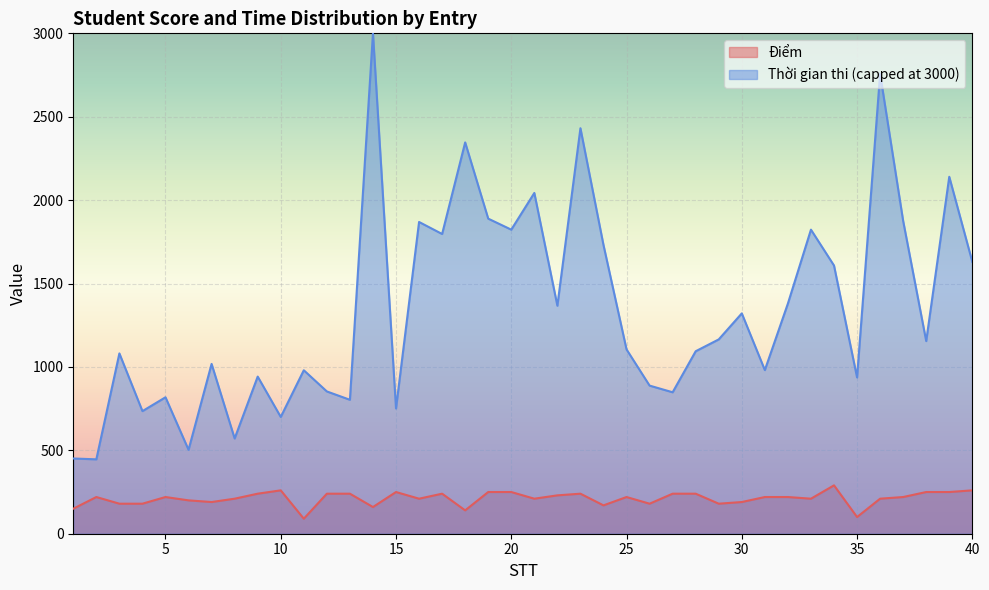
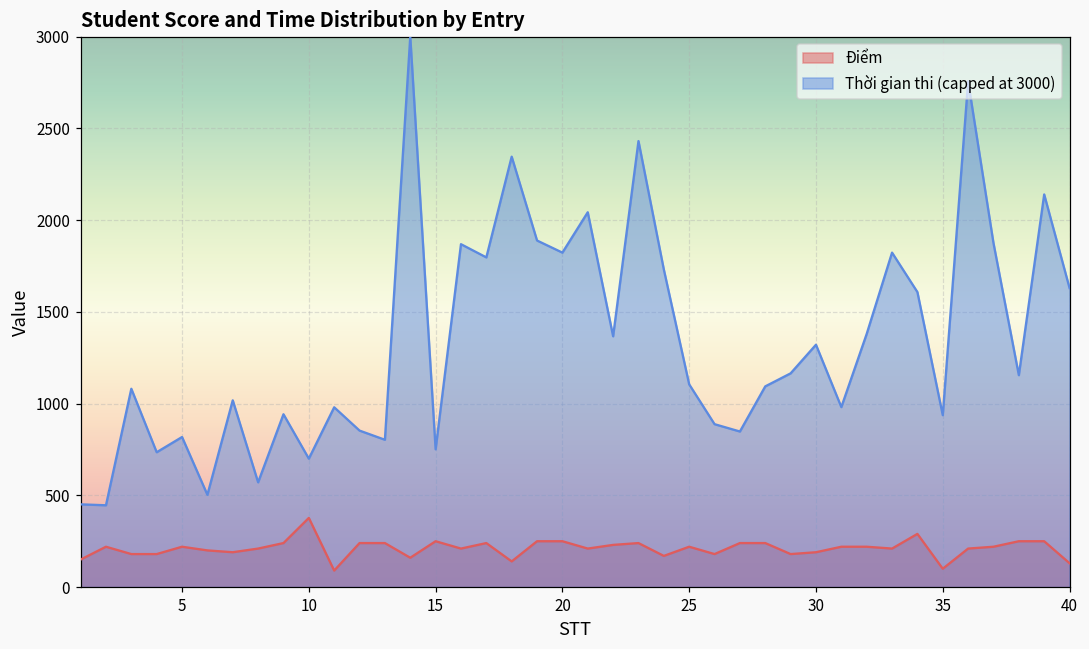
Điểm, 10: 260 -> 380
Điểm, 40: 260 -> 130
